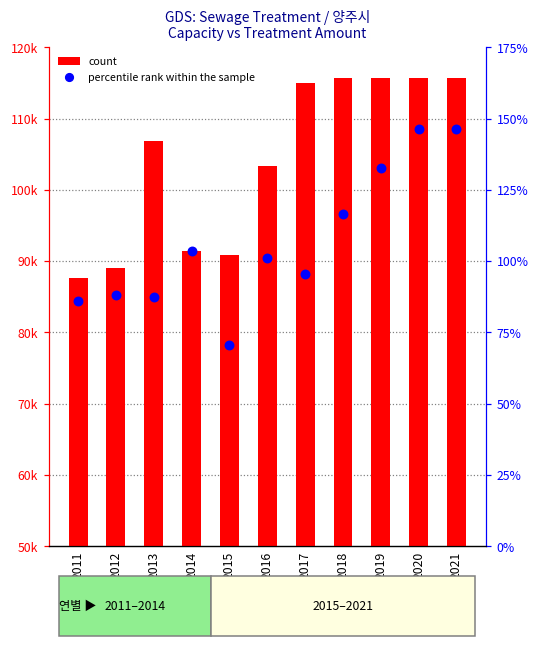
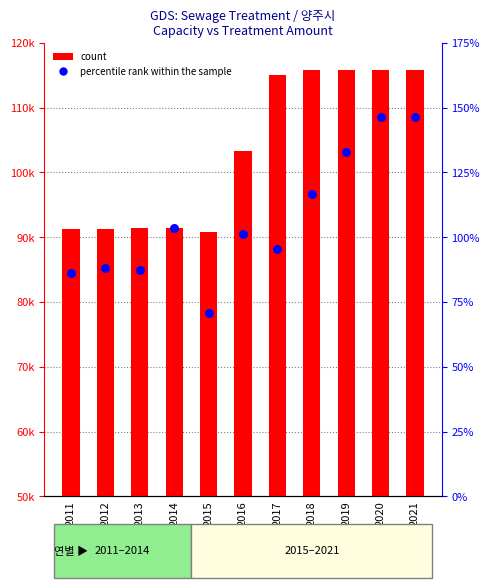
count, 2011: 88000 -> 91000
count, 2012: 89000 -> 91000
count, 2013: 107000 -> 91000
